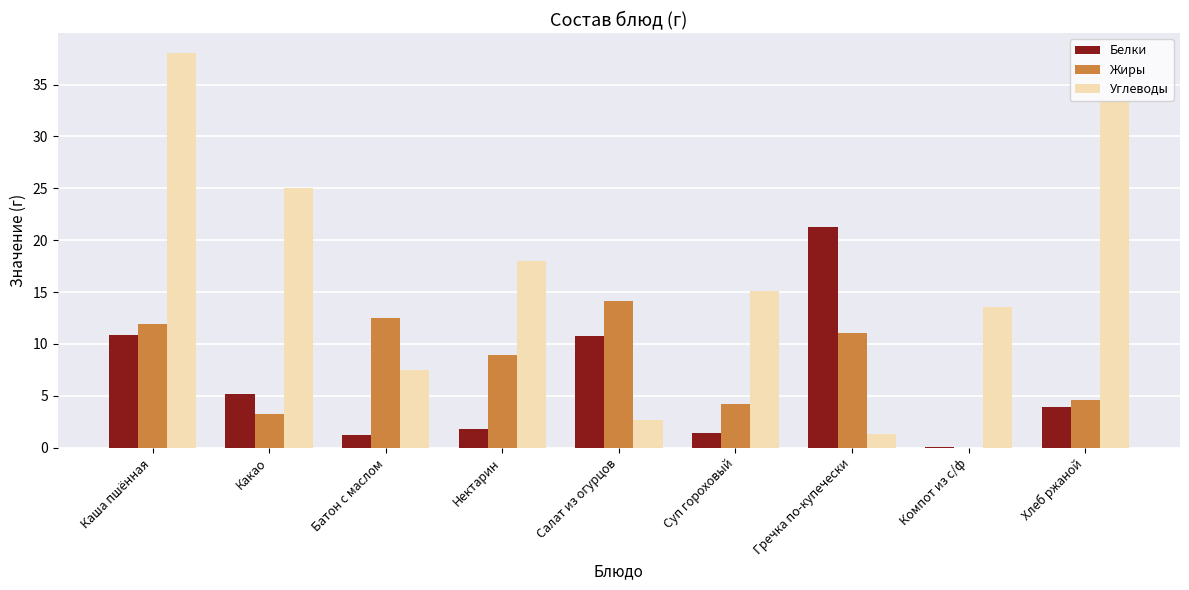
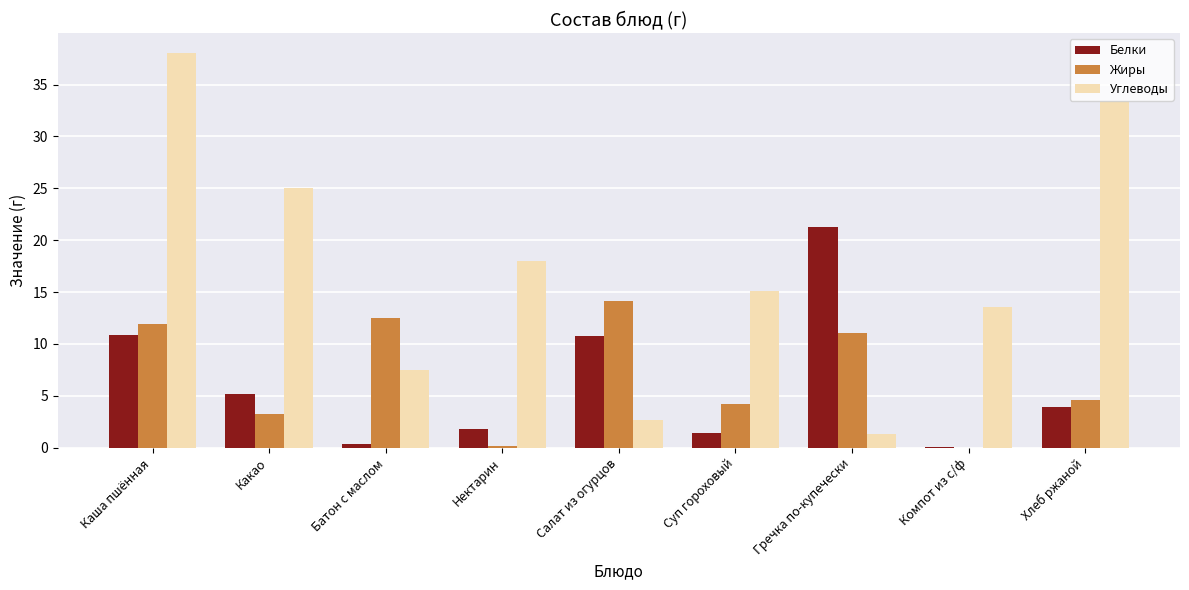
Белки, Батон с маслом: 1.2 -> 0.4
Жиры, Нектарин: 8.9 -> 0.2
